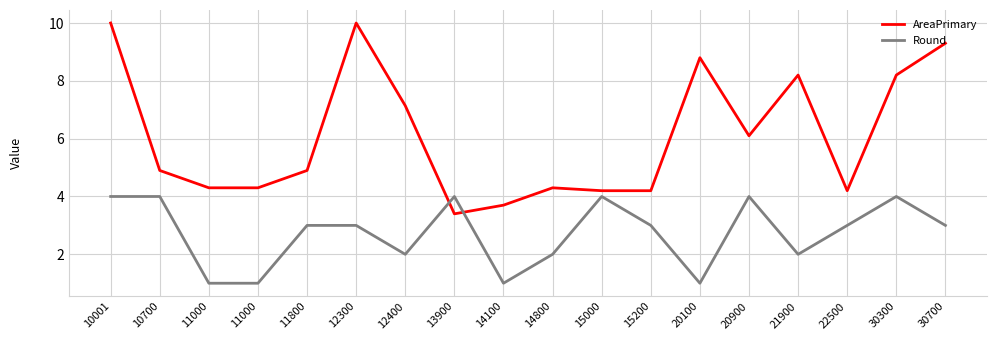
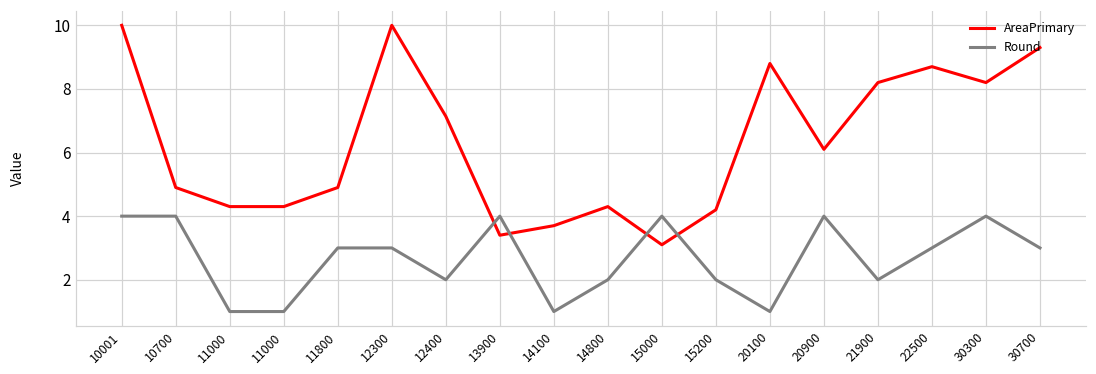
AreaPrimary, 15000: 4.2 -> 3.1
Round, 15200: 3 -> 2
AreaPrimary, 22500: 4.2 -> 8.7
